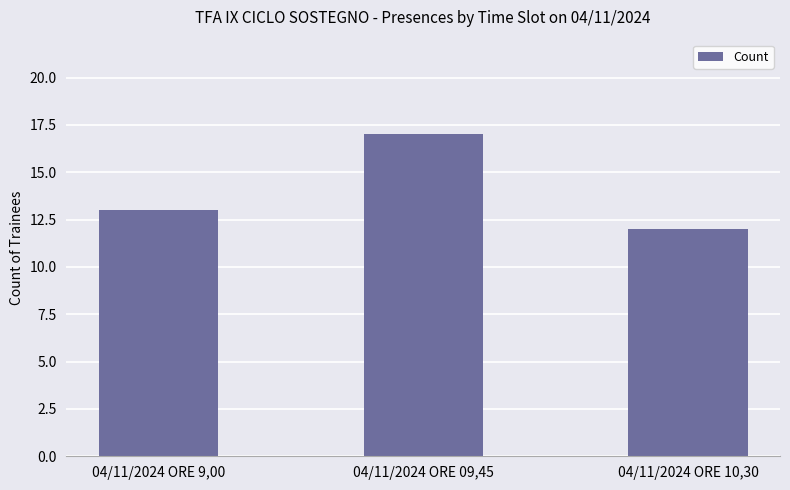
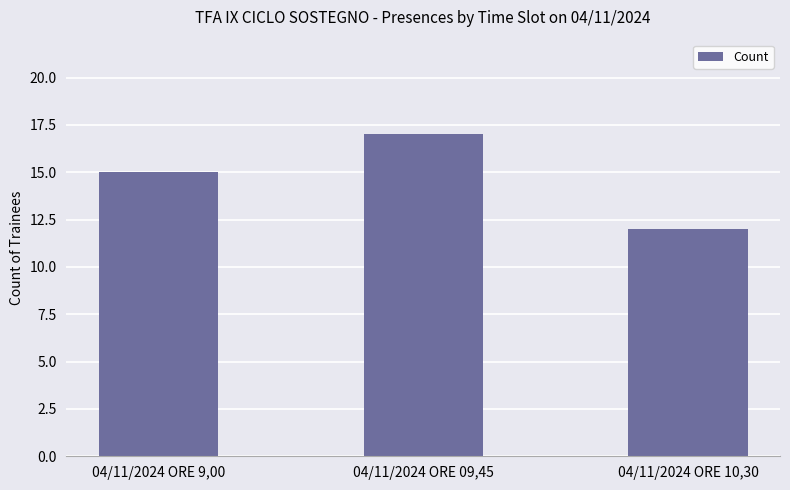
04/11/2024 ORE 9,00: 13 -> 15
